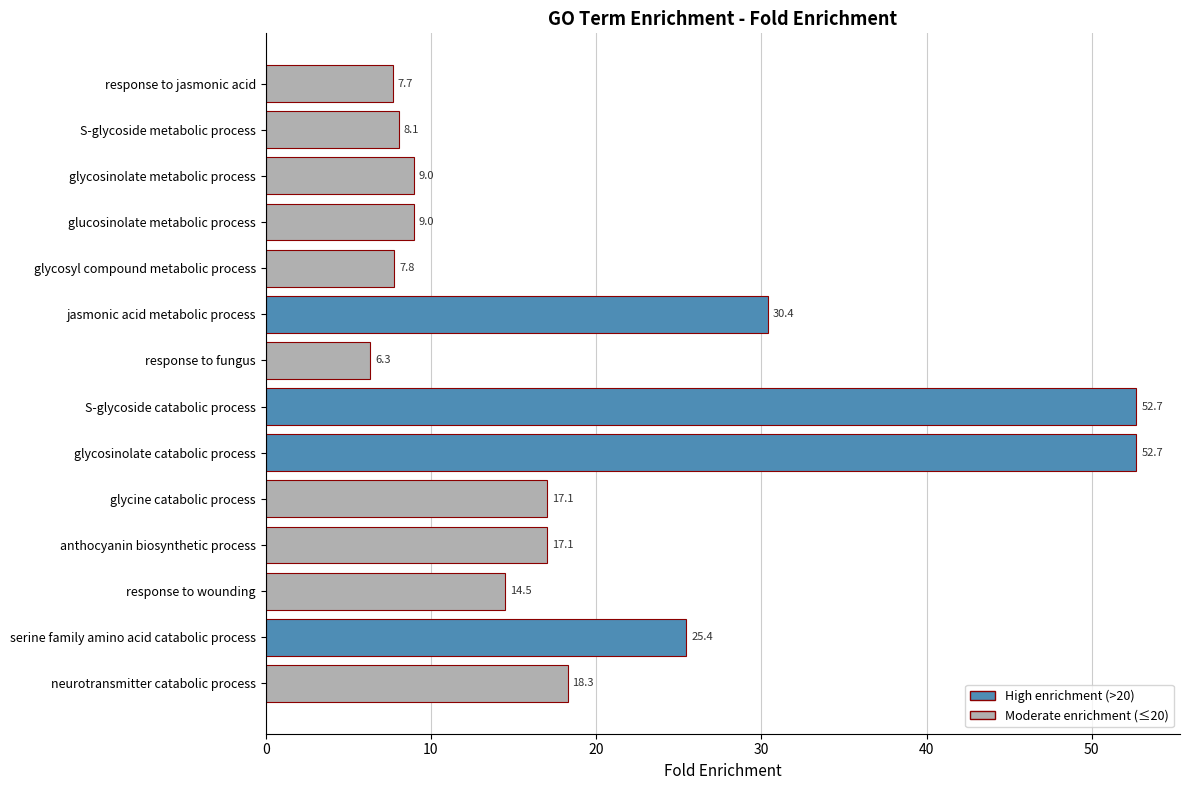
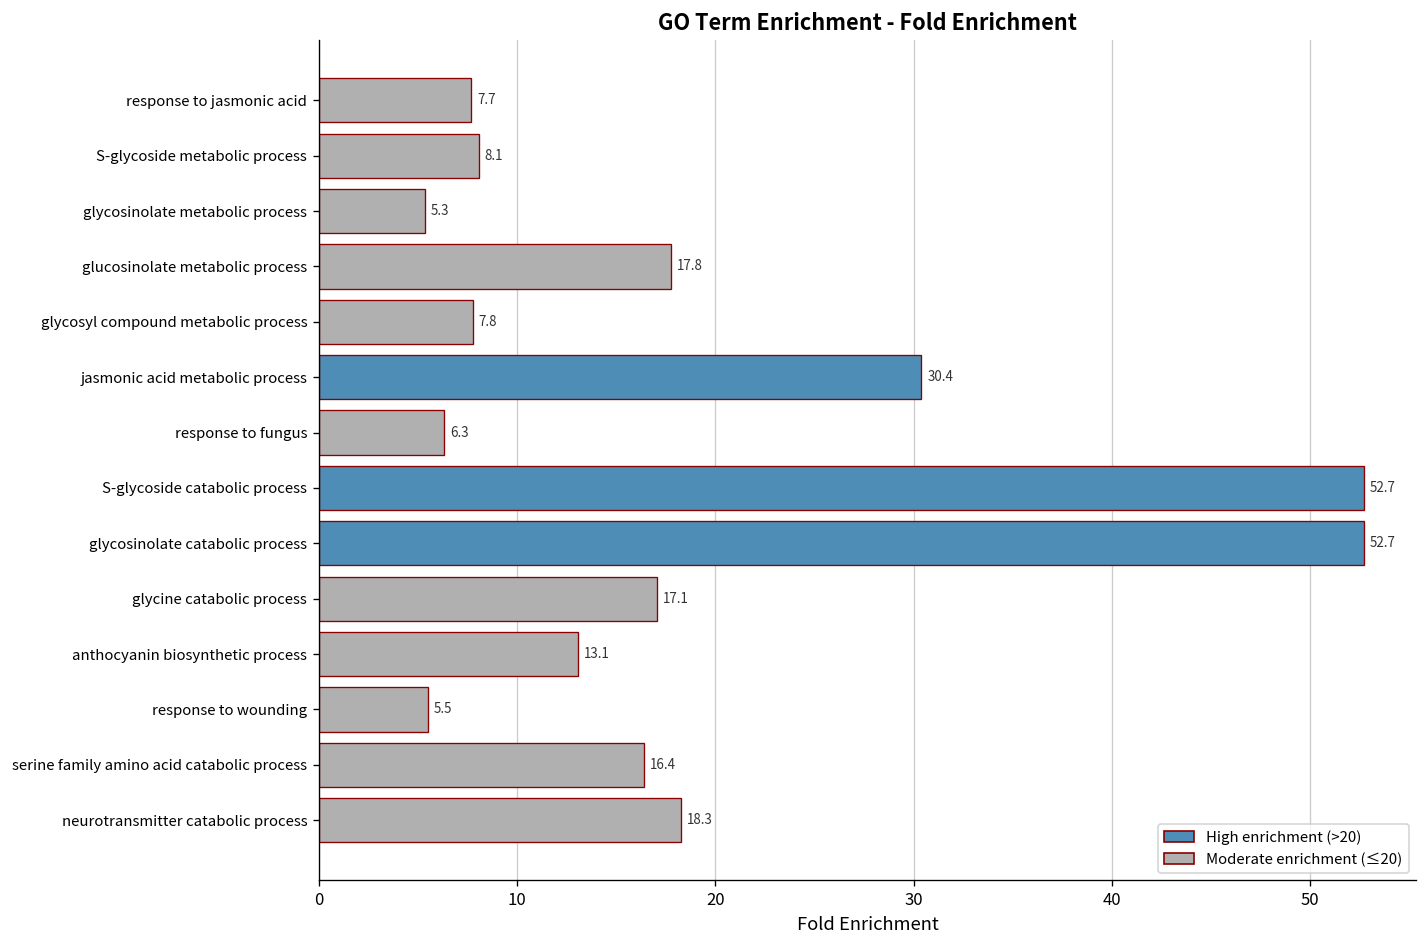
glycosinolate metabolic process: 9.0 -> 5.3
glucosinolate metabolic process: 9.0 -> 17.8
anthocyanin biosynthetic process: 17.1 -> 13.1
response to wounding: 14.5 -> 5.5
serine family amino acid catabolic process: 25.4 -> 16.4
